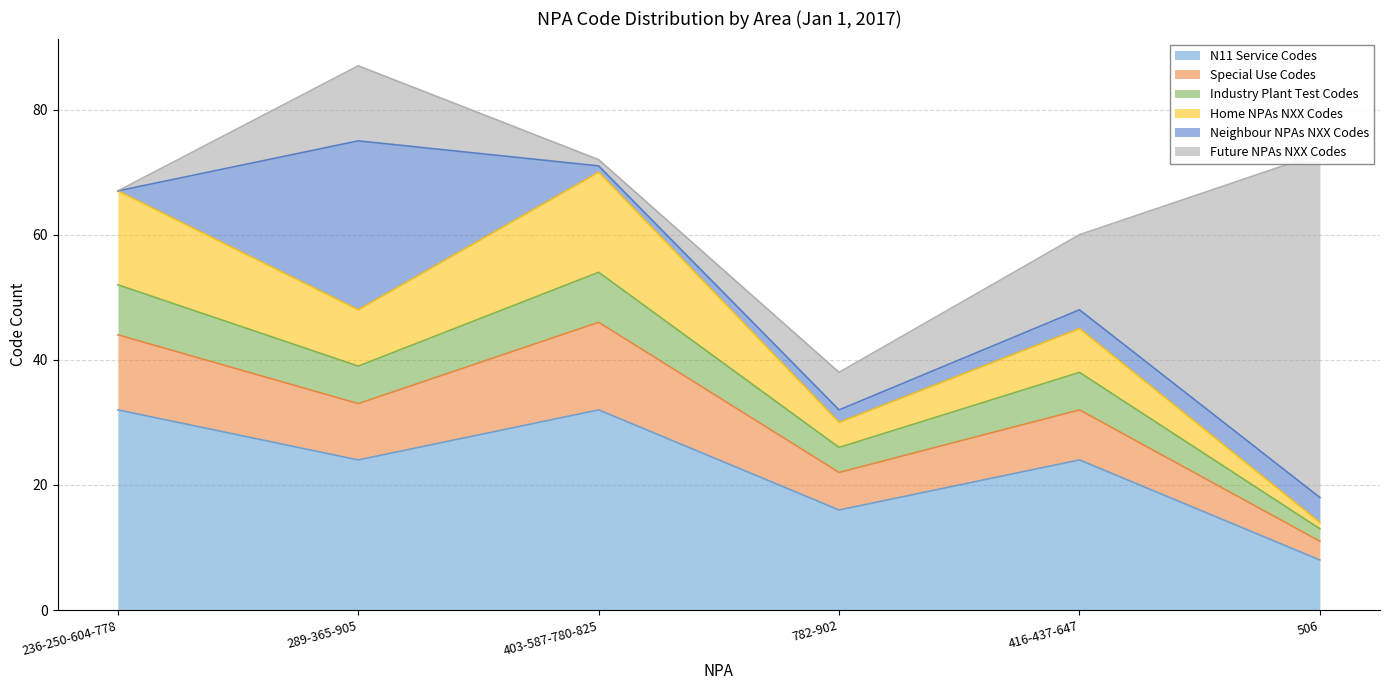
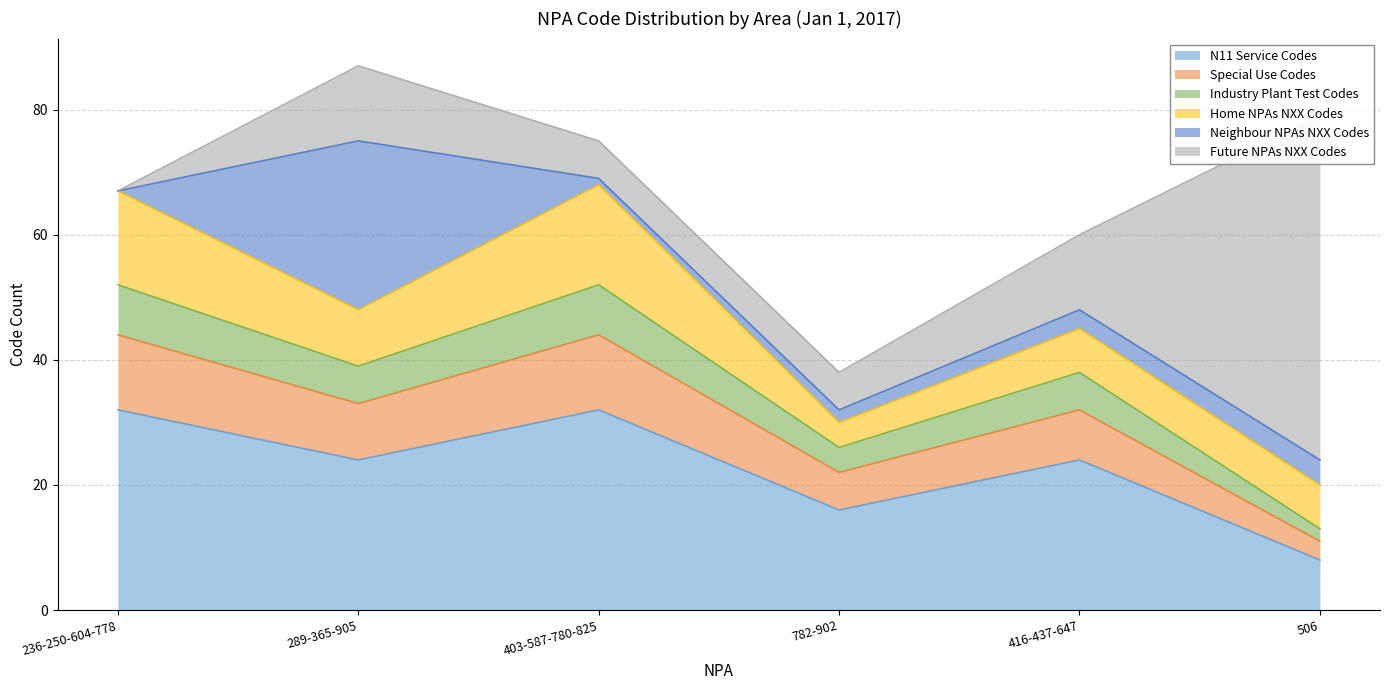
Special Use Codes, 403-587-780-825: 14 -> 12
Future NPAs NXX Codes, 403-587-780-825: 1 -> 6
Home NPAs NXX Codes, 506: 1 -> 7
